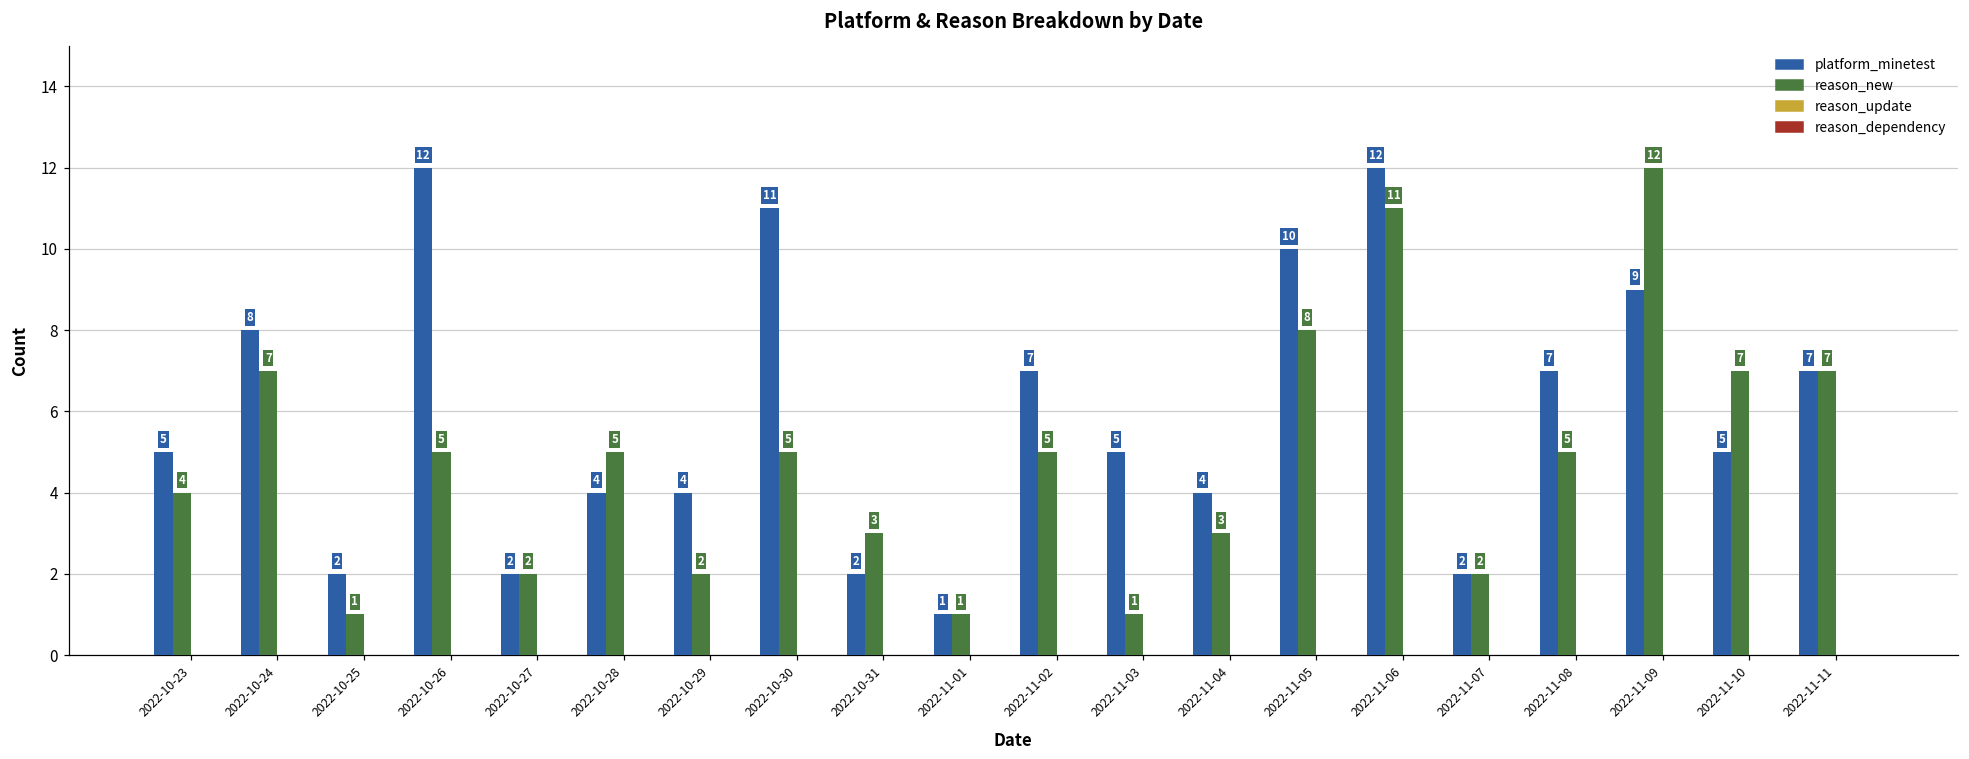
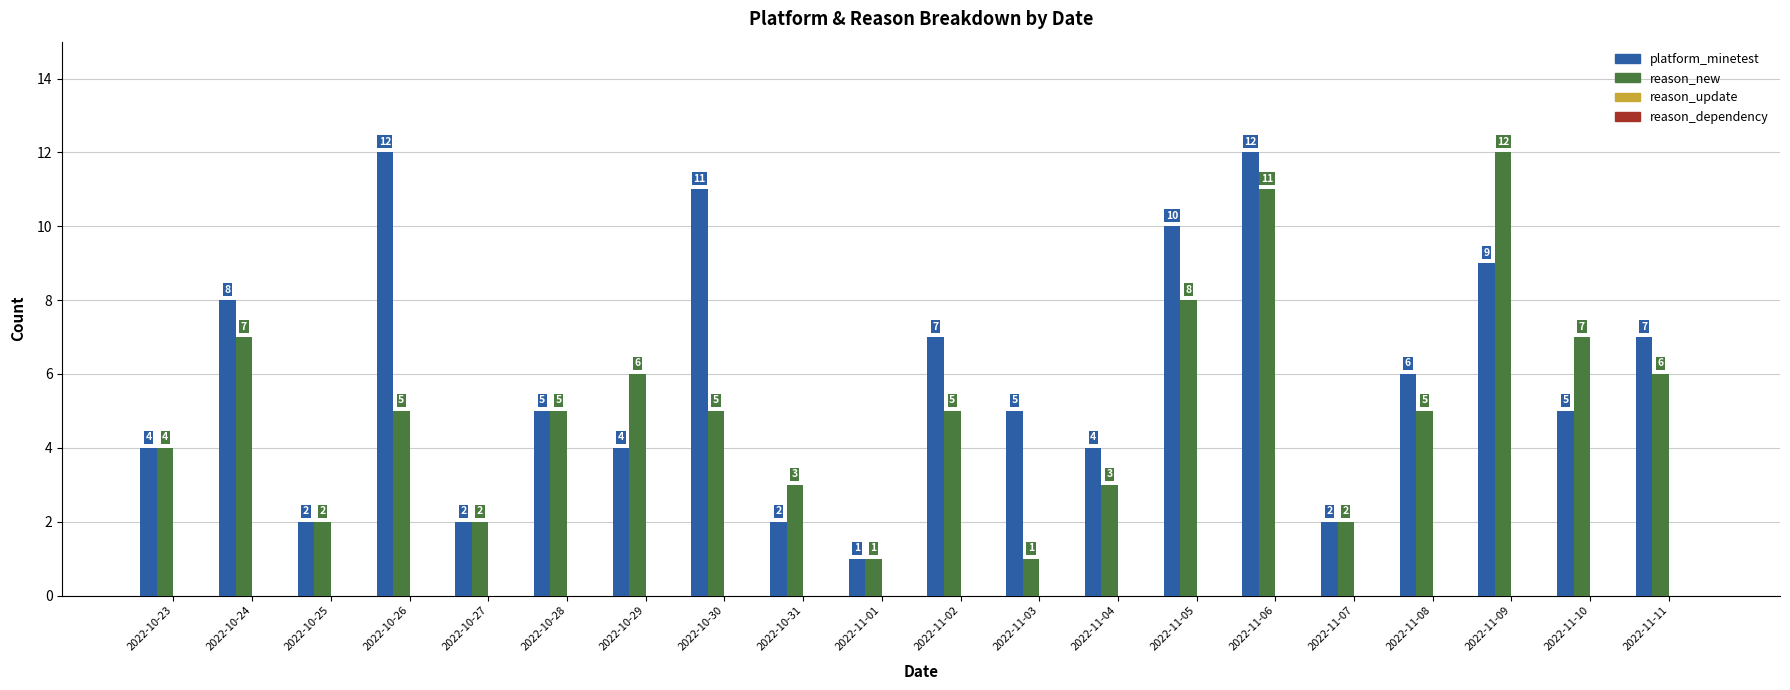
platform_minetest, 2022-10-23: 5 -> 4
reason_new, 2022-10-25: 1 -> 2
platform_minetest, 2022-10-28: 4 -> 5
reason_new, 2022-10-29: 2 -> 6
platform_minetest, 2022-11-08: 7 -> 6
reason_new, 2022-11-11: 7 -> 6
